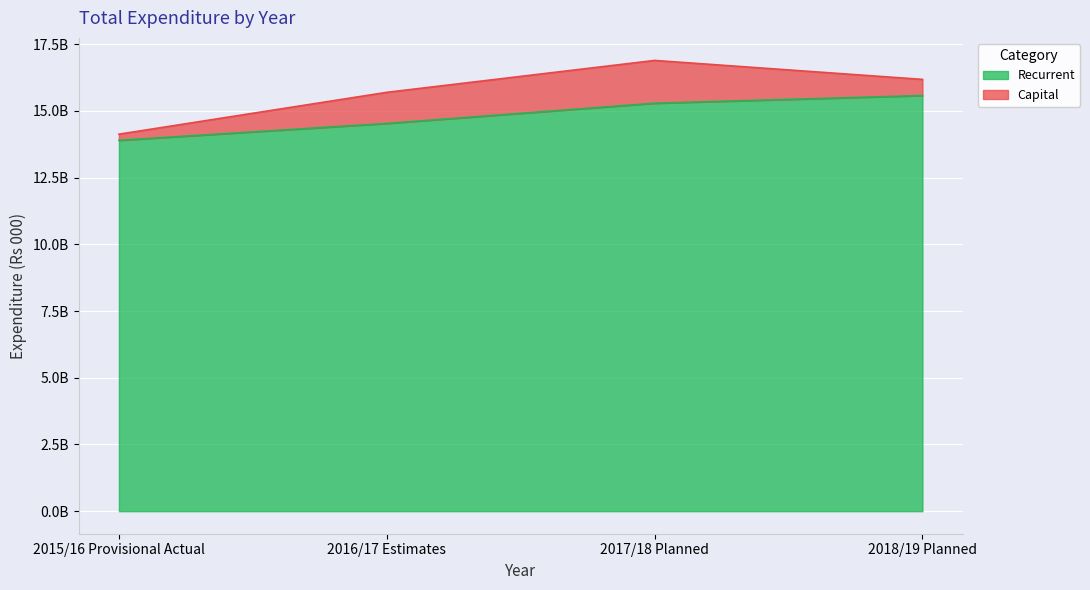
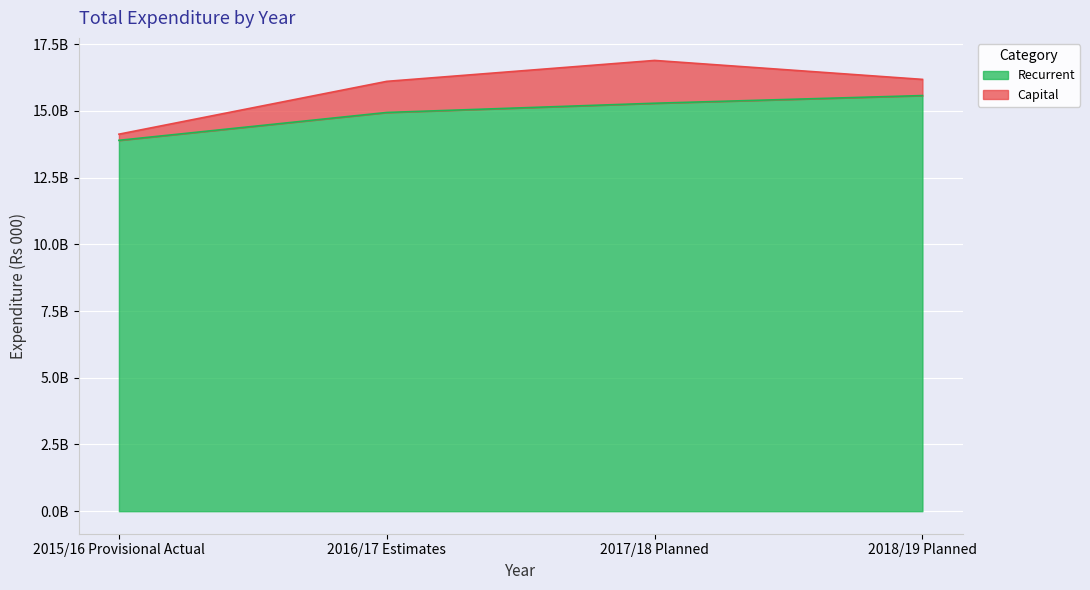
Recurrent, 2016/17 Estimates: 14500000000 -> 14900000000
